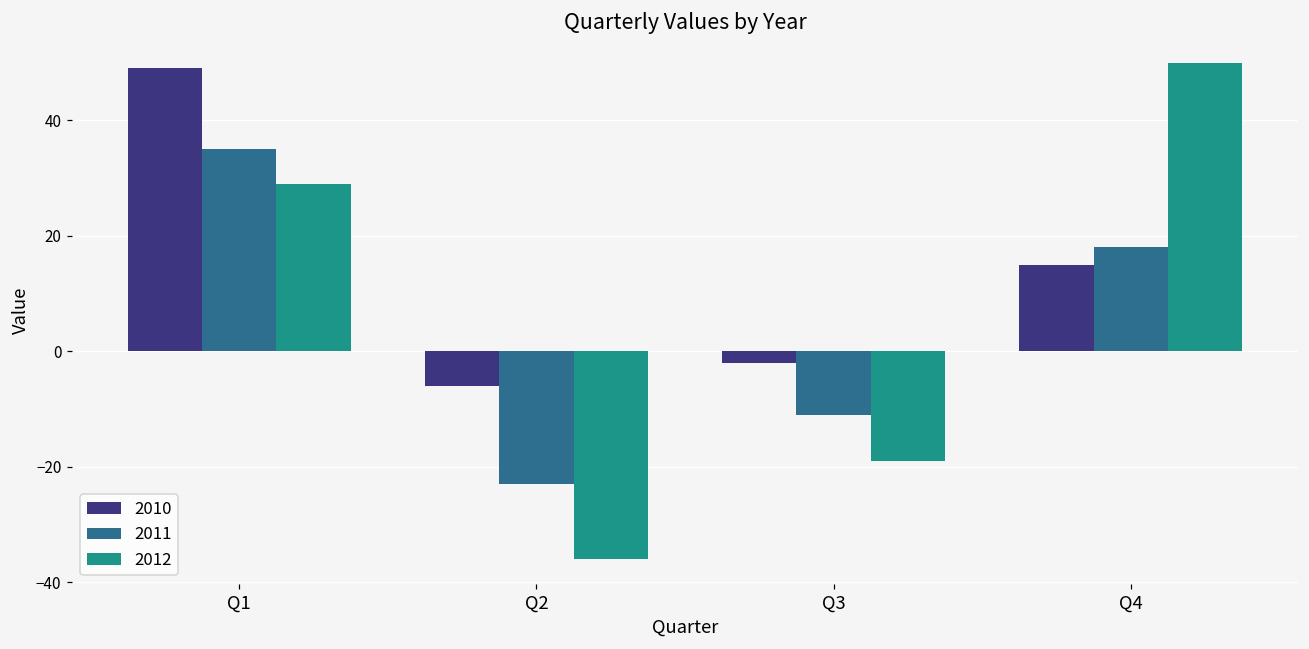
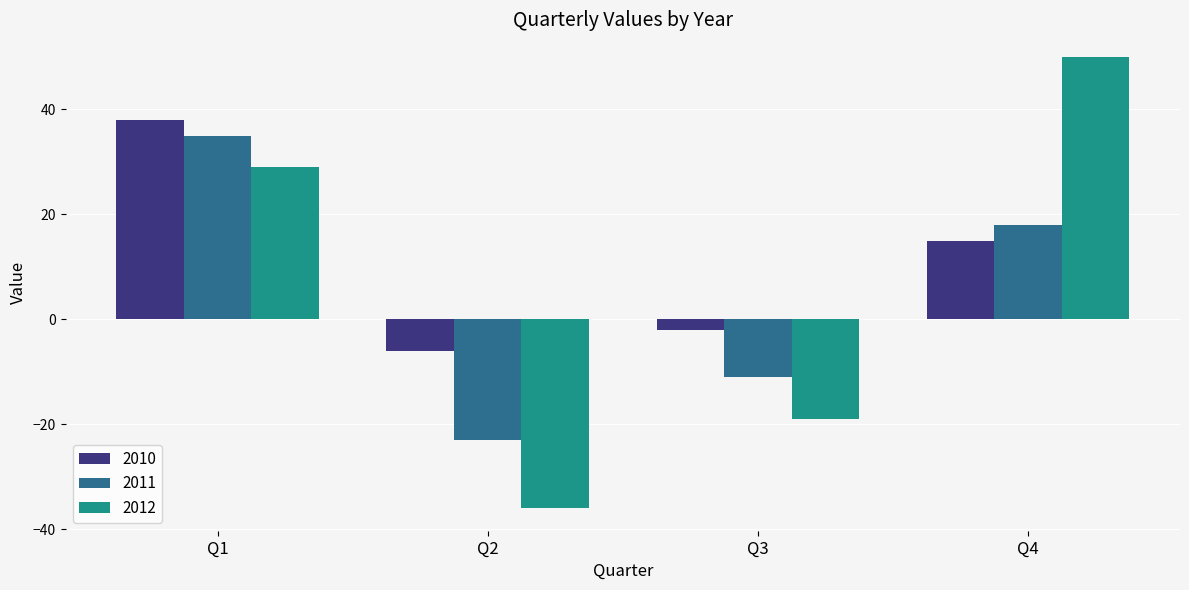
2010, Q1: 49 -> 38
